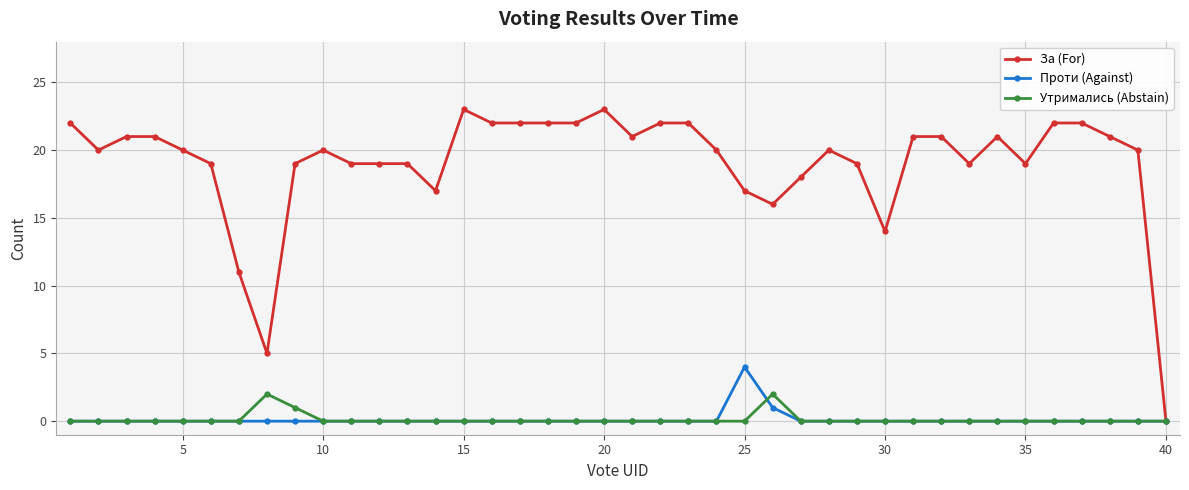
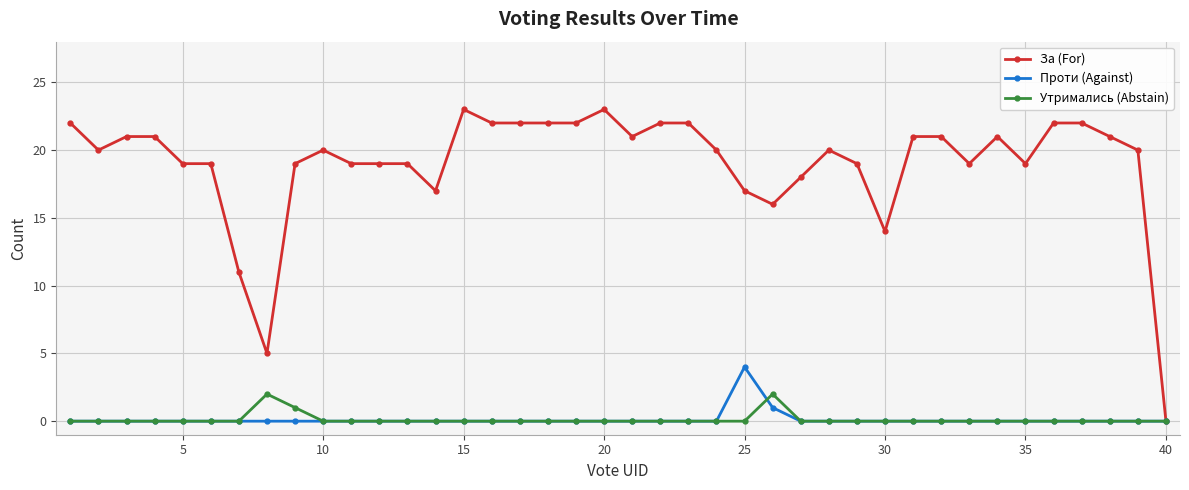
За (For), 5: 20 -> 19
